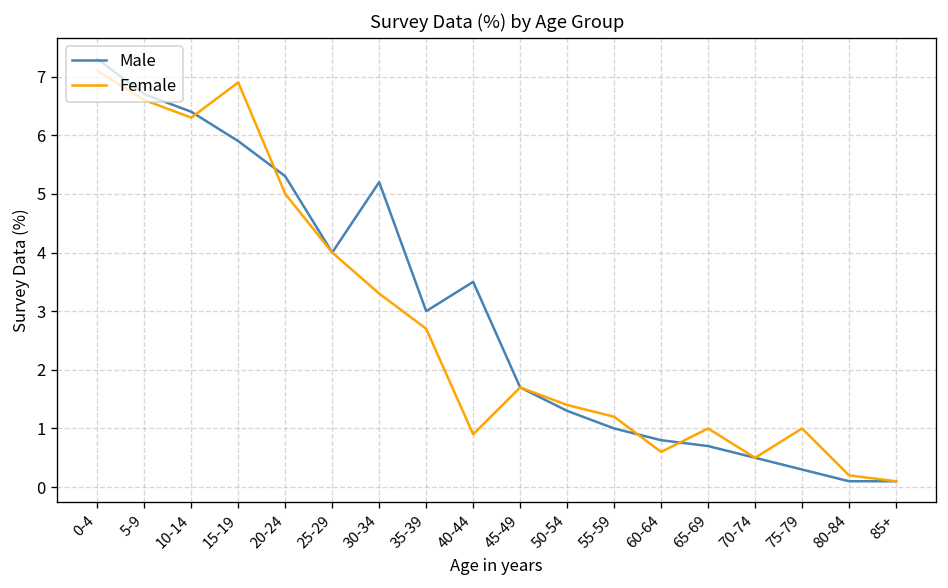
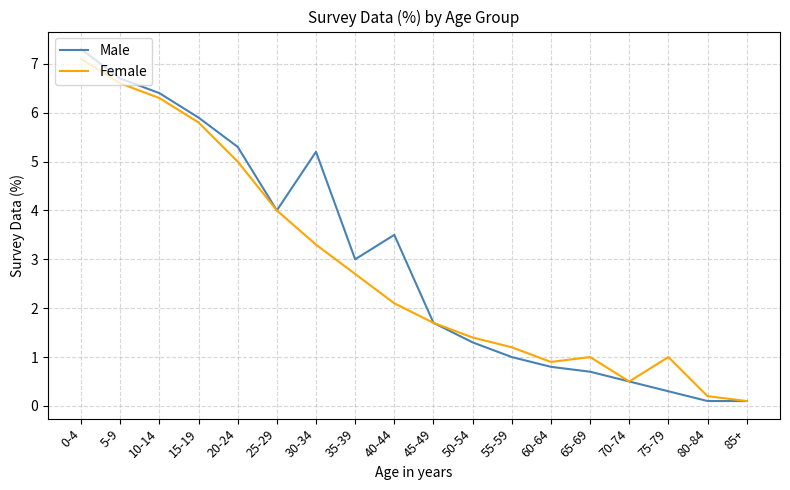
Female, 15-19: 6.9 -> 5.8
Female, 40-44: 0.9 -> 2.1
Female, 60-64: 0.6 -> 0.9
